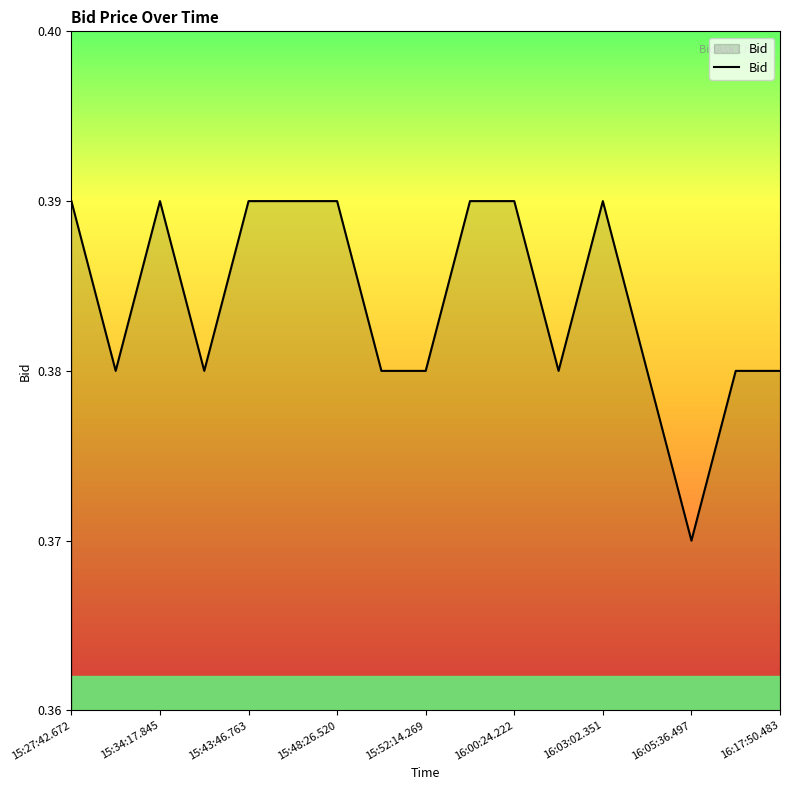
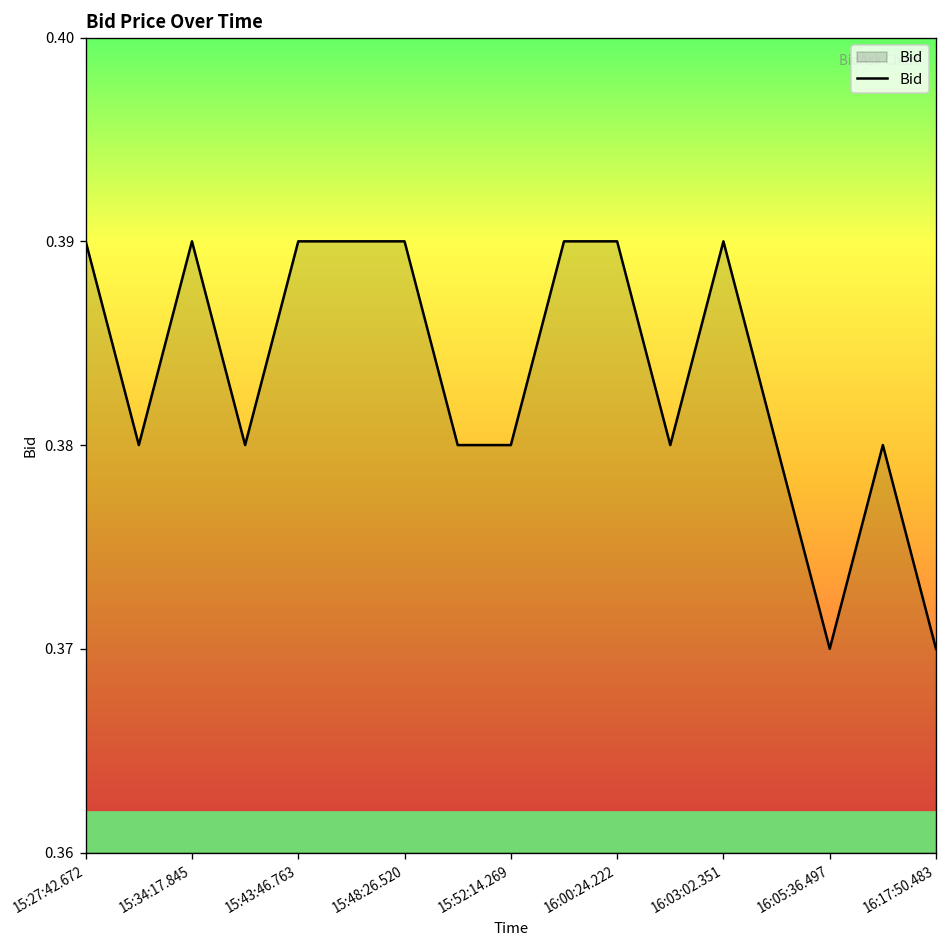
16:17:50.483: 0.38 -> 0.37
